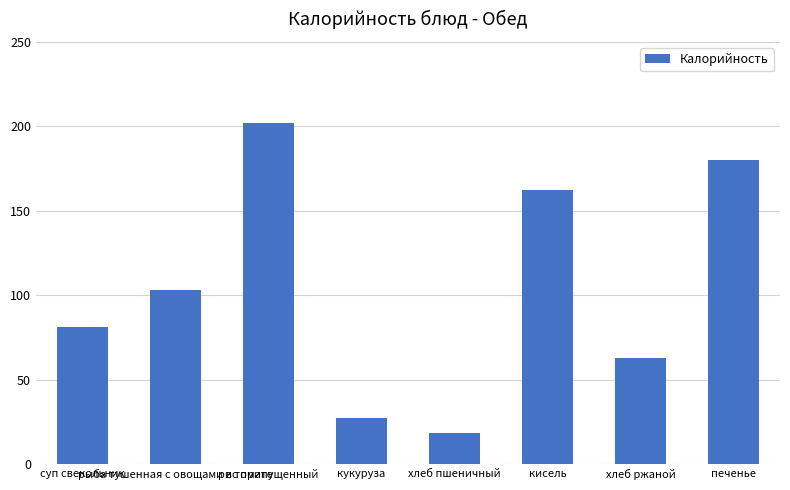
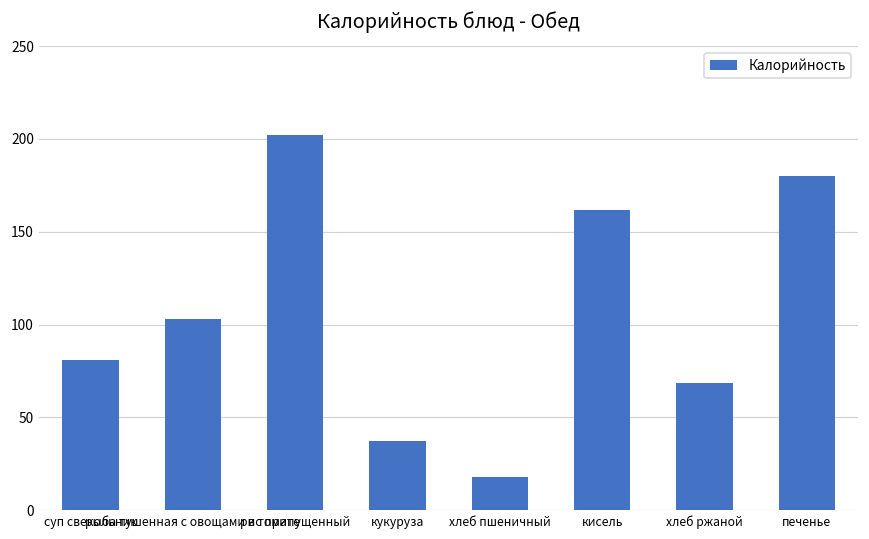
кукуруза: 27 -> 37
хлеб ржаной: 63 -> 68
